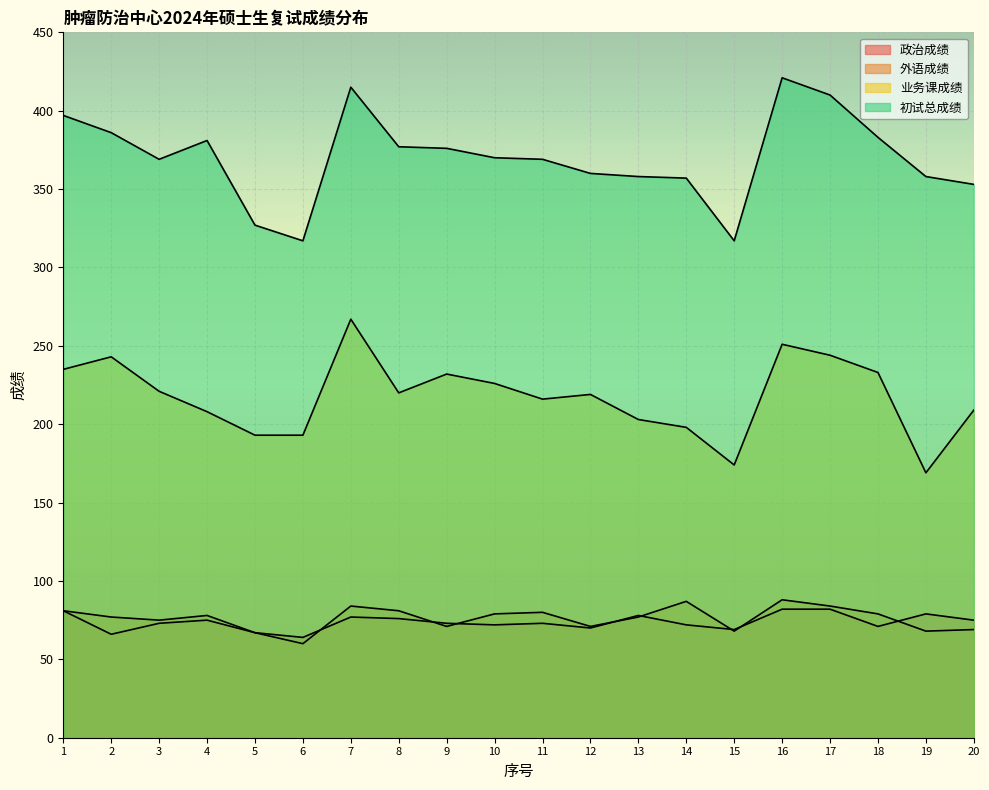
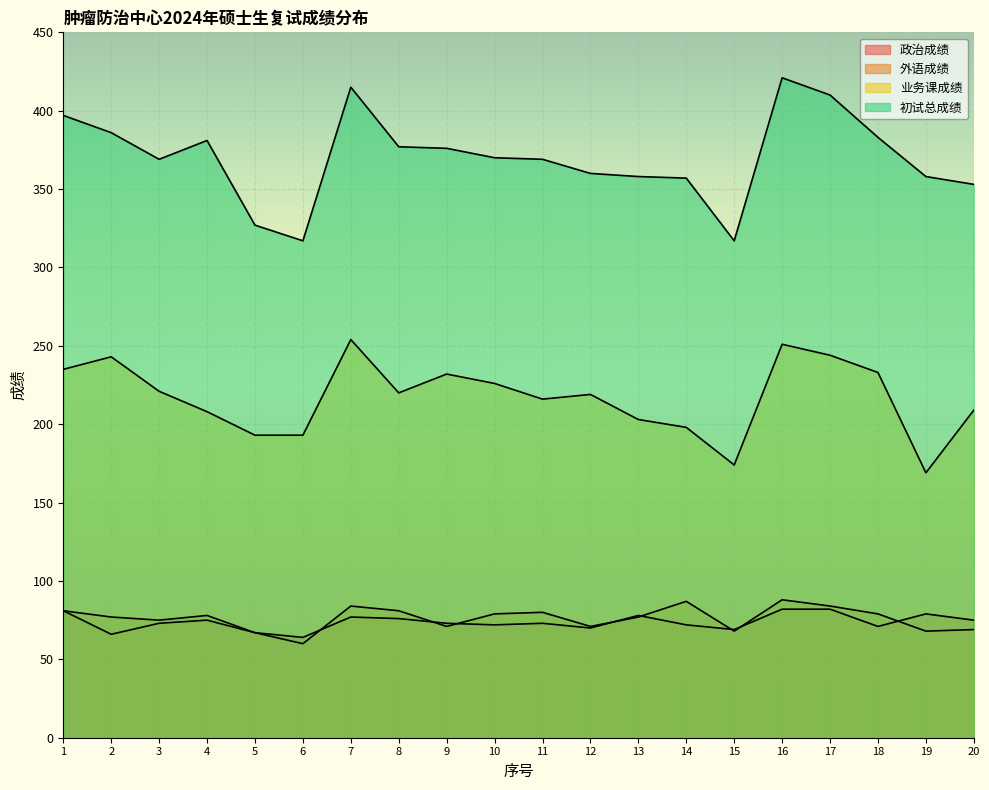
业务课成绩, 7: 267 -> 254
